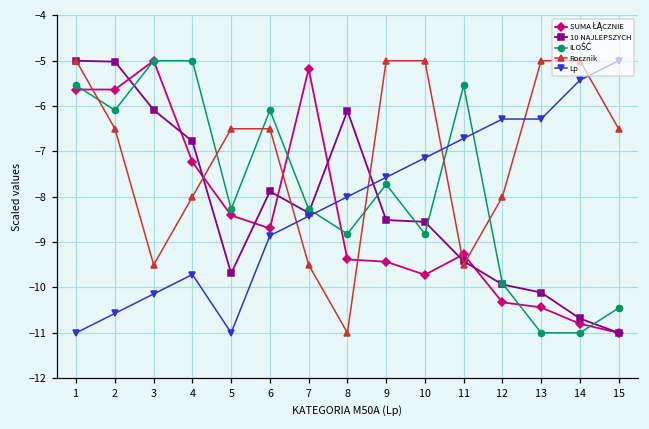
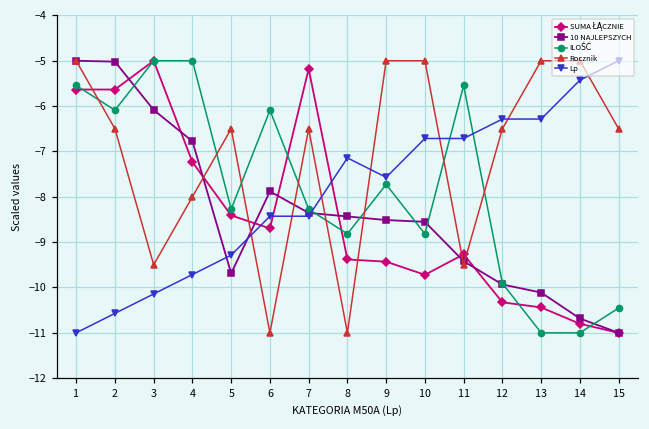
Lp, 5: -11.0 -> -9.3
Rocznik, 6: -6.5 -> -11.0
Lp, 6: -8.9 -> -8.4
Rocznik, 7: -9.5 -> -6.5
10 NAJLEPSZYCH, 8: -6.1 -> -8.4
Lp, 8: -8.0 -> -7.1
Lp, 10: -7.1 -> -6.7
Rocznik, 12: -8.0 -> -6.5
